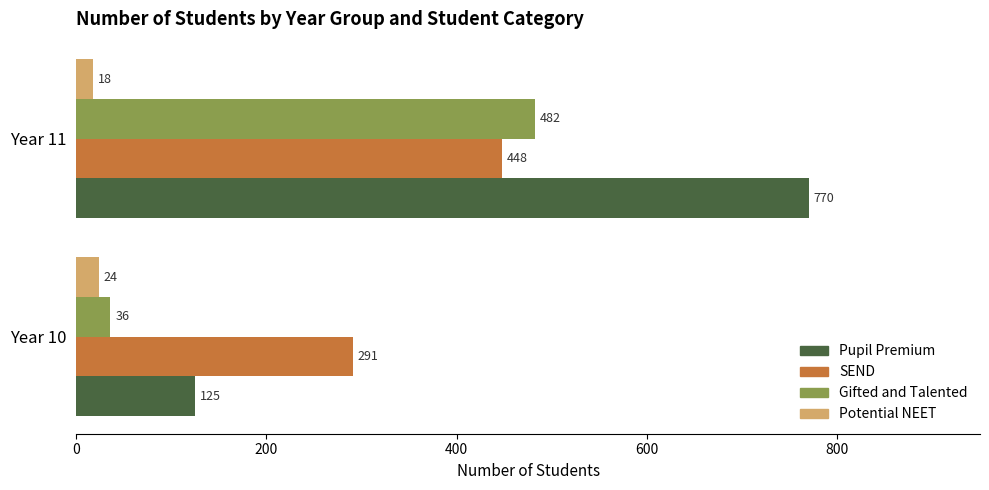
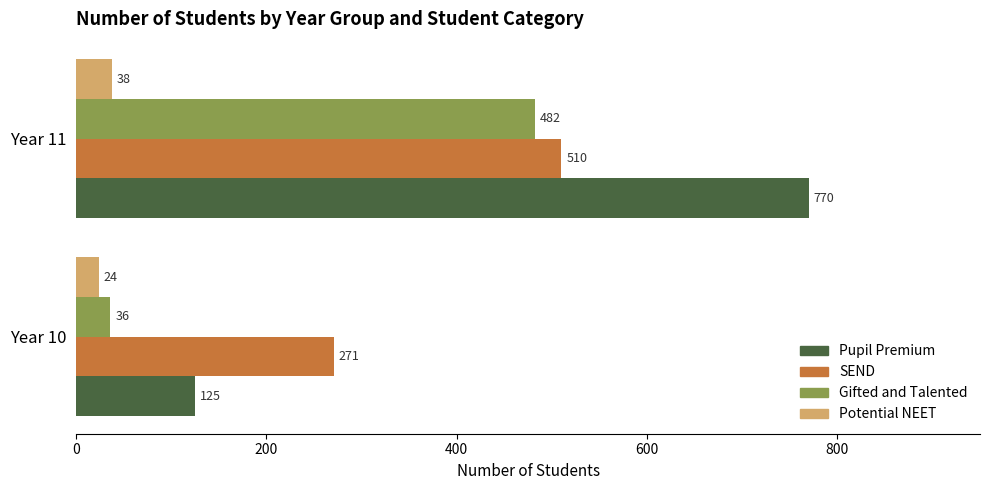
Potential NEET, Year 11: 18 -> 38
SEND, Year 11: 448 -> 510
SEND, Year 10: 291 -> 271
